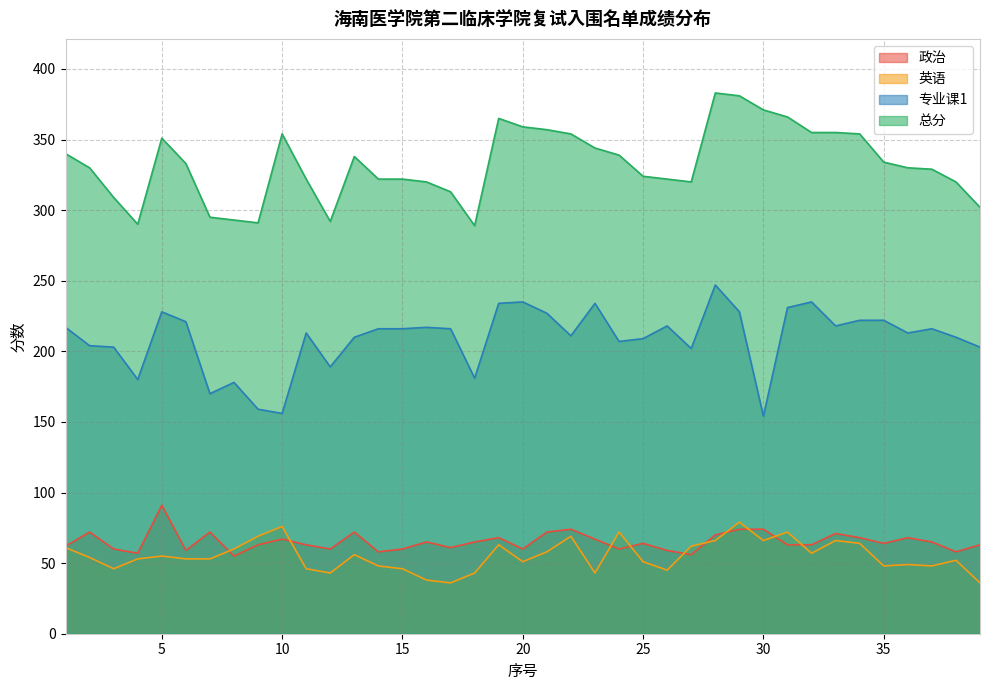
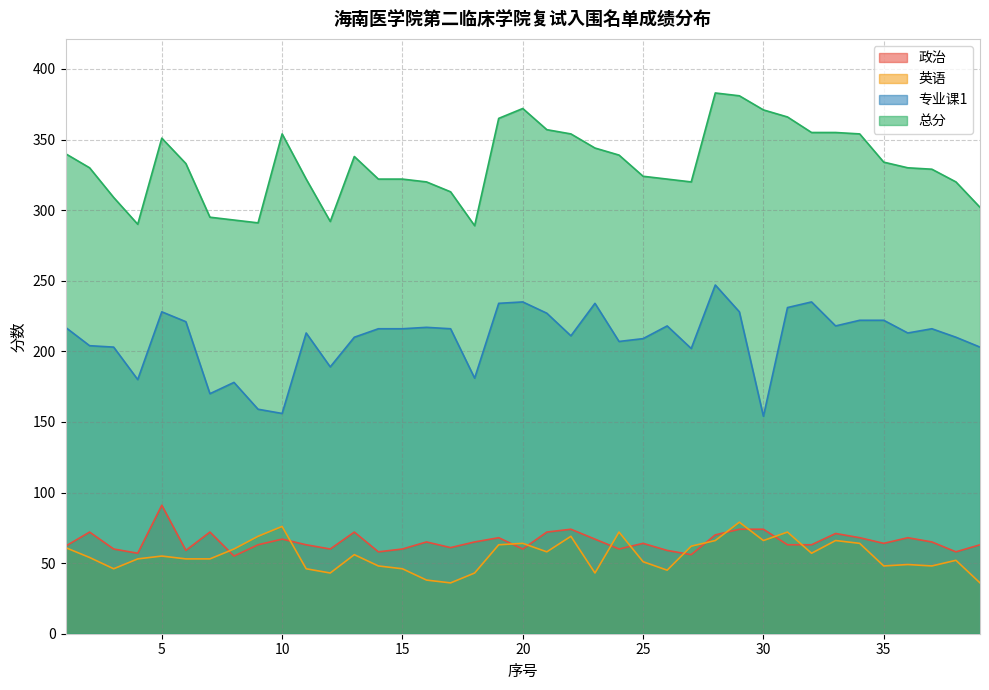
英语, 20: 51 -> 64
总分, 20: 359 -> 372
